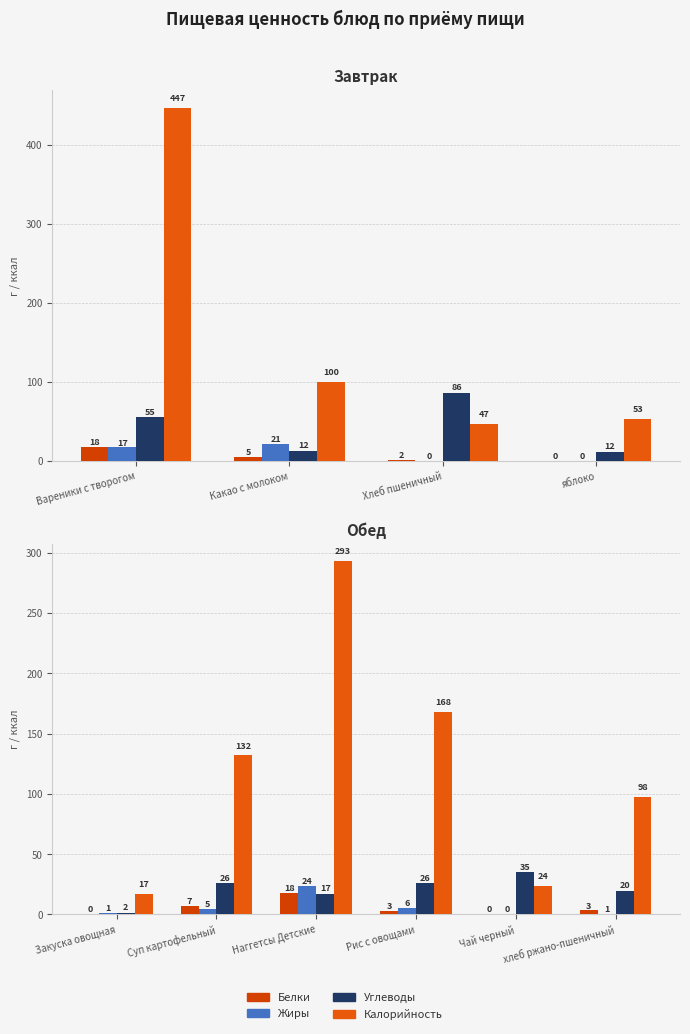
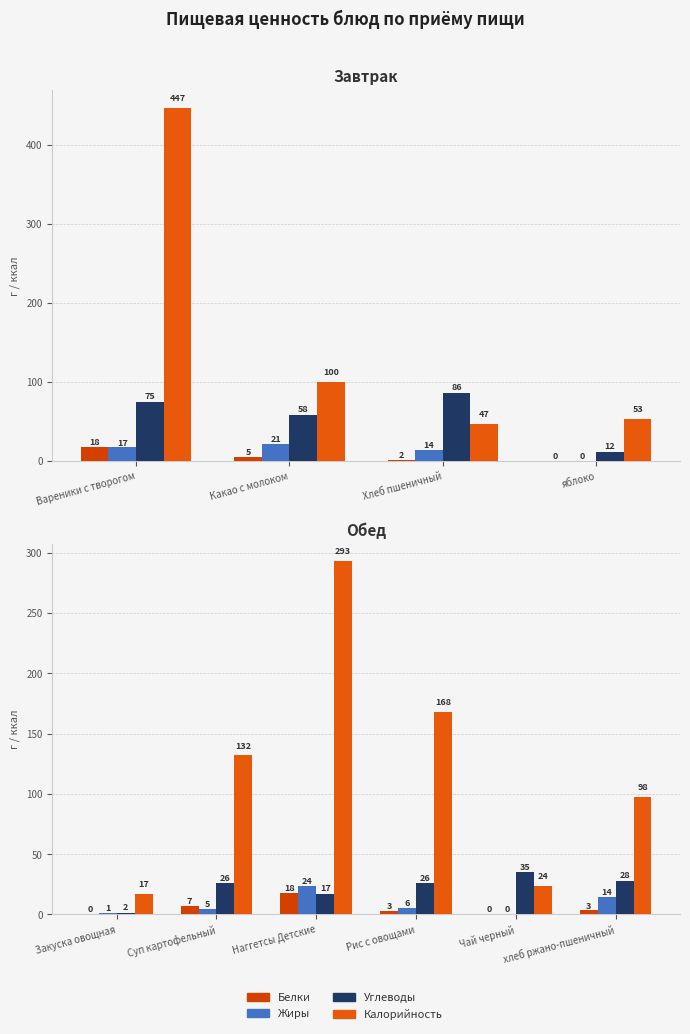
Завтрак, Углеводы, Вареники с творогом: 55 -> 75
Завтрак, Углеводы, Какао с молоком: 12 -> 58
Завтрак, Жиры, Хлеб пшеничный: 0 -> 14
Обед, Жиры, хлеб ржано-пшеничный: 1 -> 14
Обед, Углеводы, хлеб ржано-пшеничный: 20 -> 28
